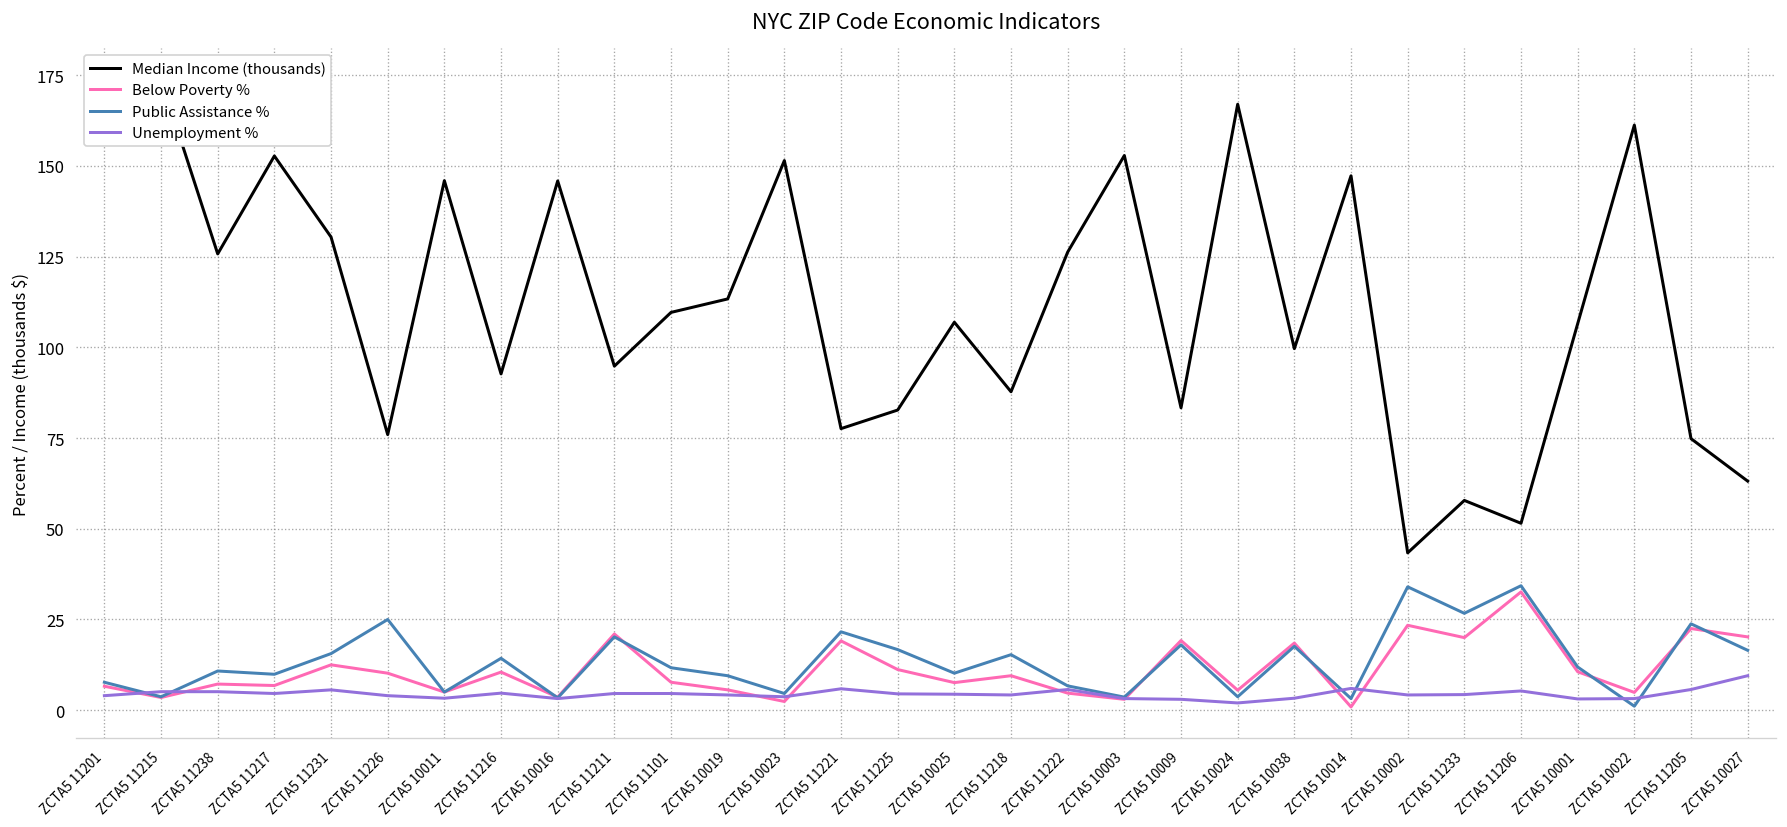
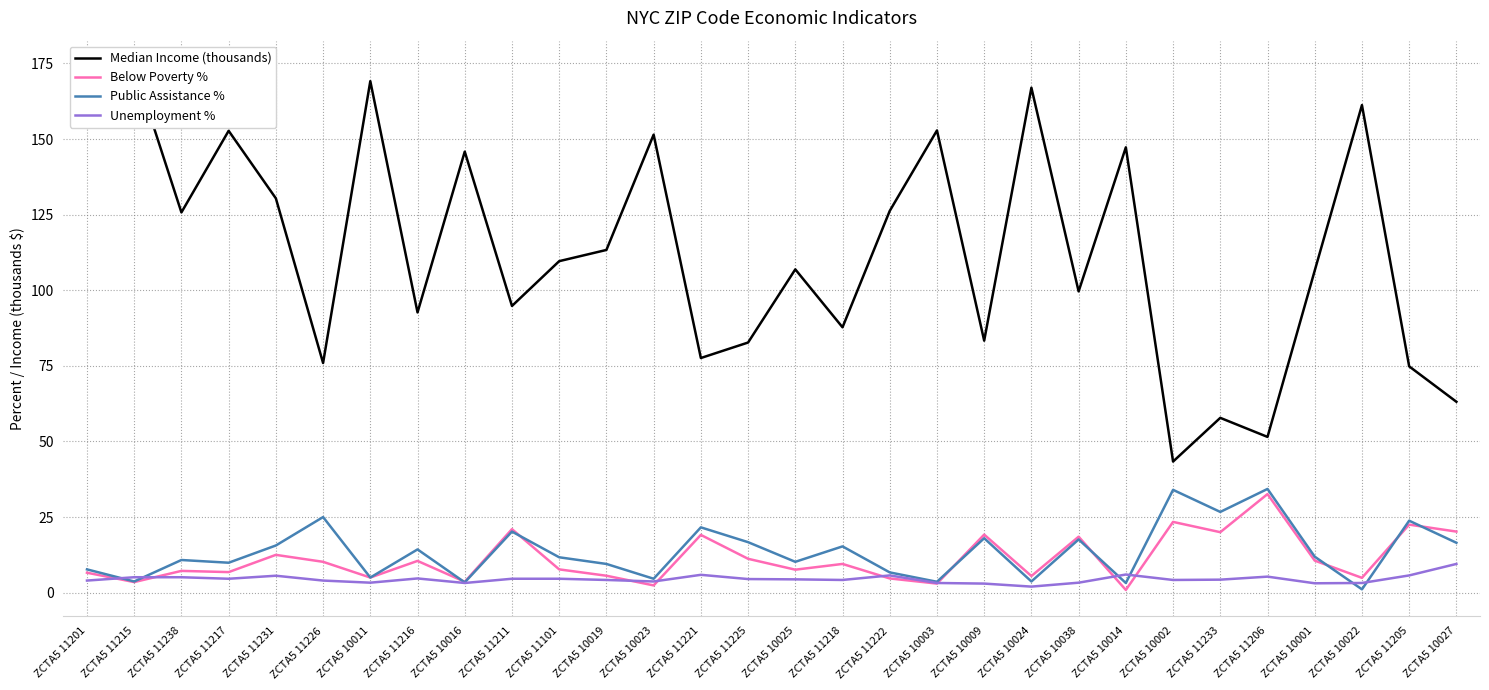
Median Income (thousands), ZCTA5 10011: 146 -> 169
